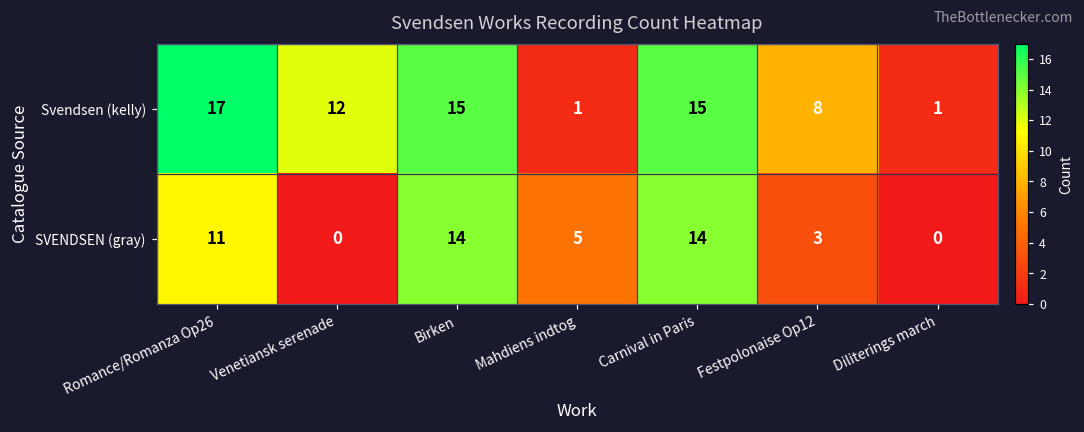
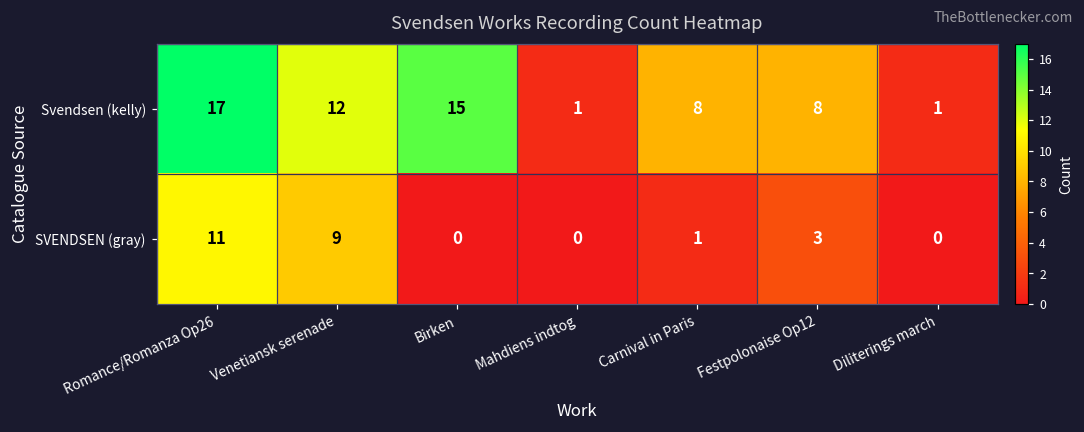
Svendsen (kelly), Carnival in Paris: 15 -> 8
SVENDSEN (gray), Venetiansk serenade: 0 -> 9
SVENDSEN (gray), Birken: 14 -> 0
SVENDSEN (gray), Mahdiens indtog: 5 -> 0
SVENDSEN (gray), Carnival in Paris: 14 -> 1
